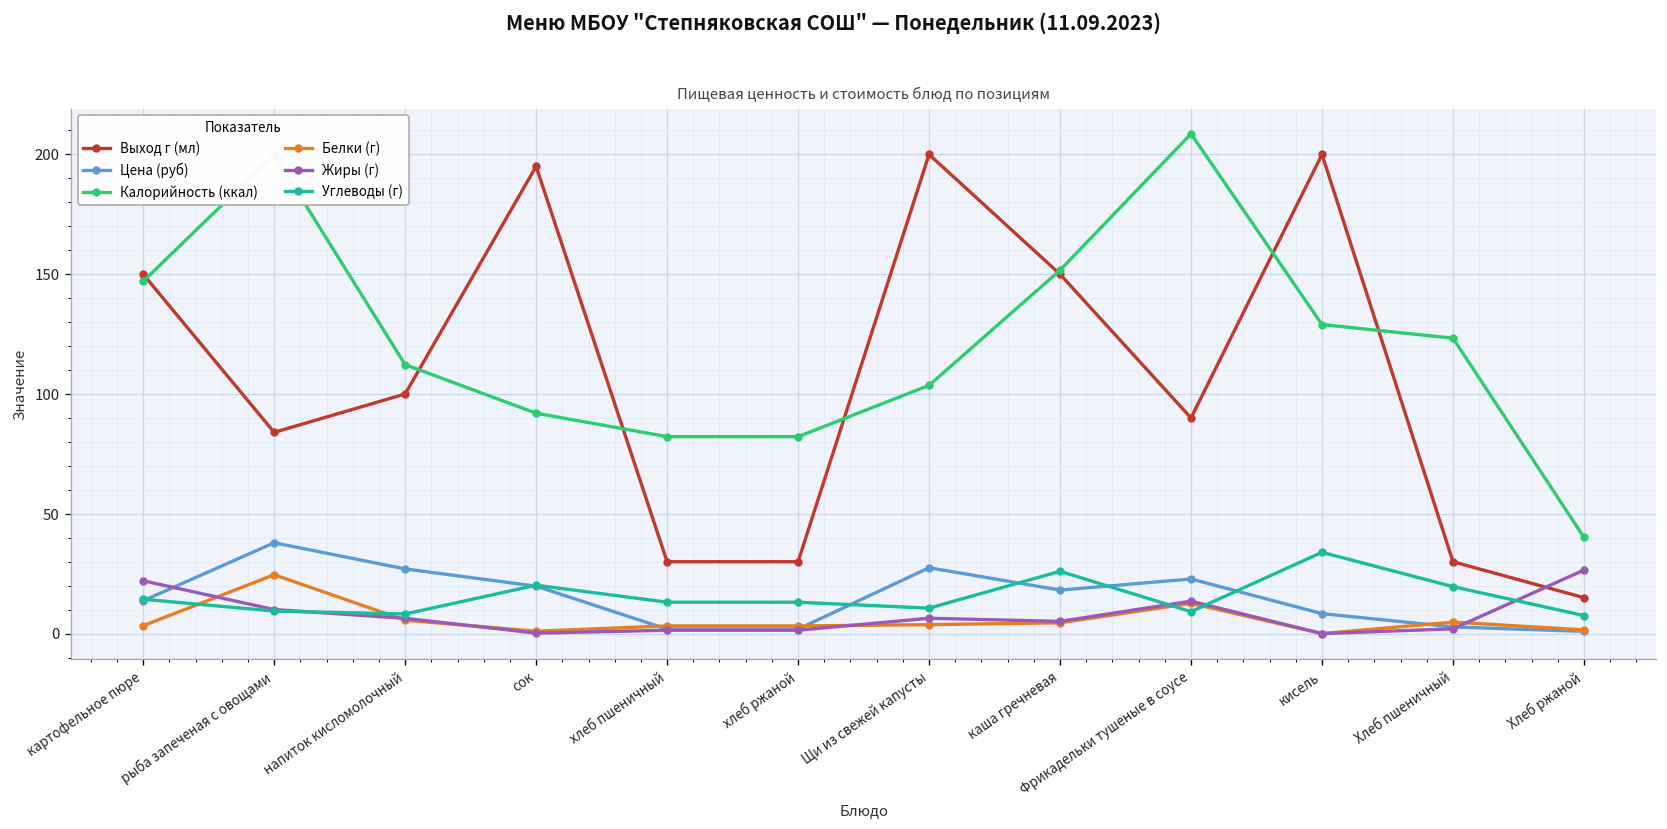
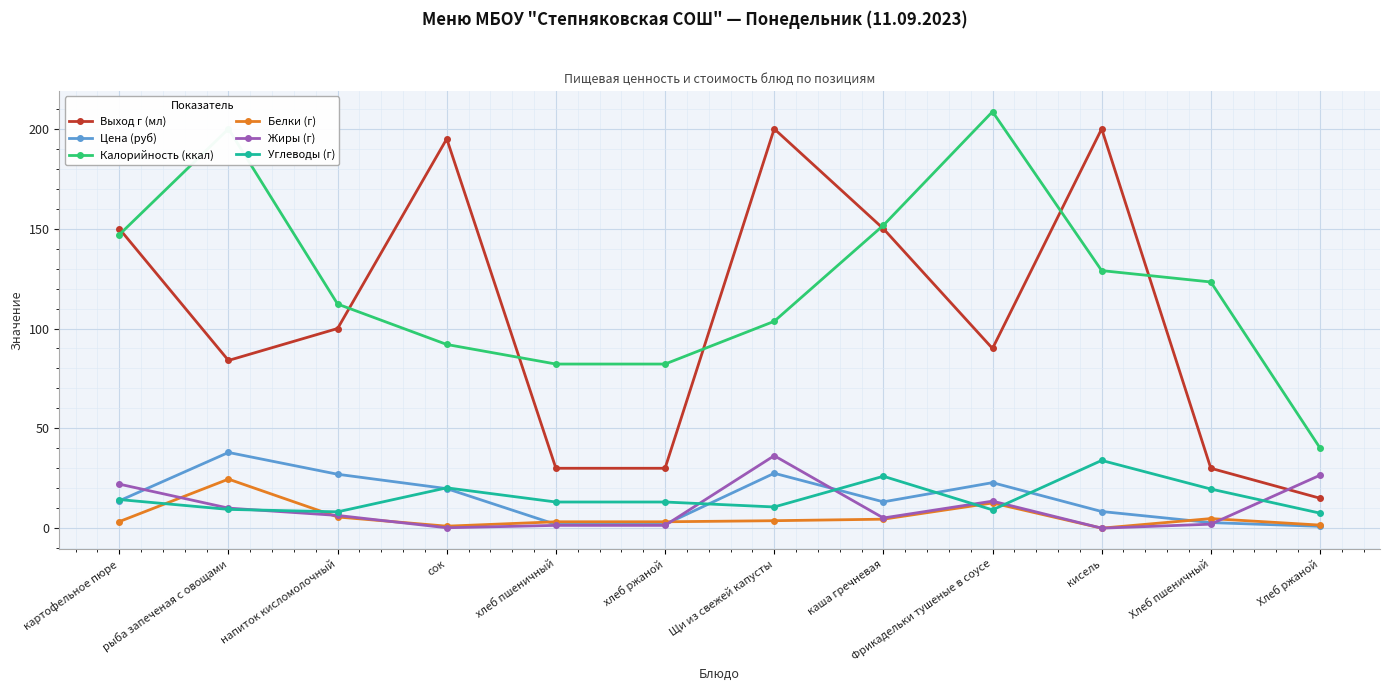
Жиры (г), Щи из свежей капусты: 6 -> 36
Цена (руб), каша гречневая: 18 -> 13
